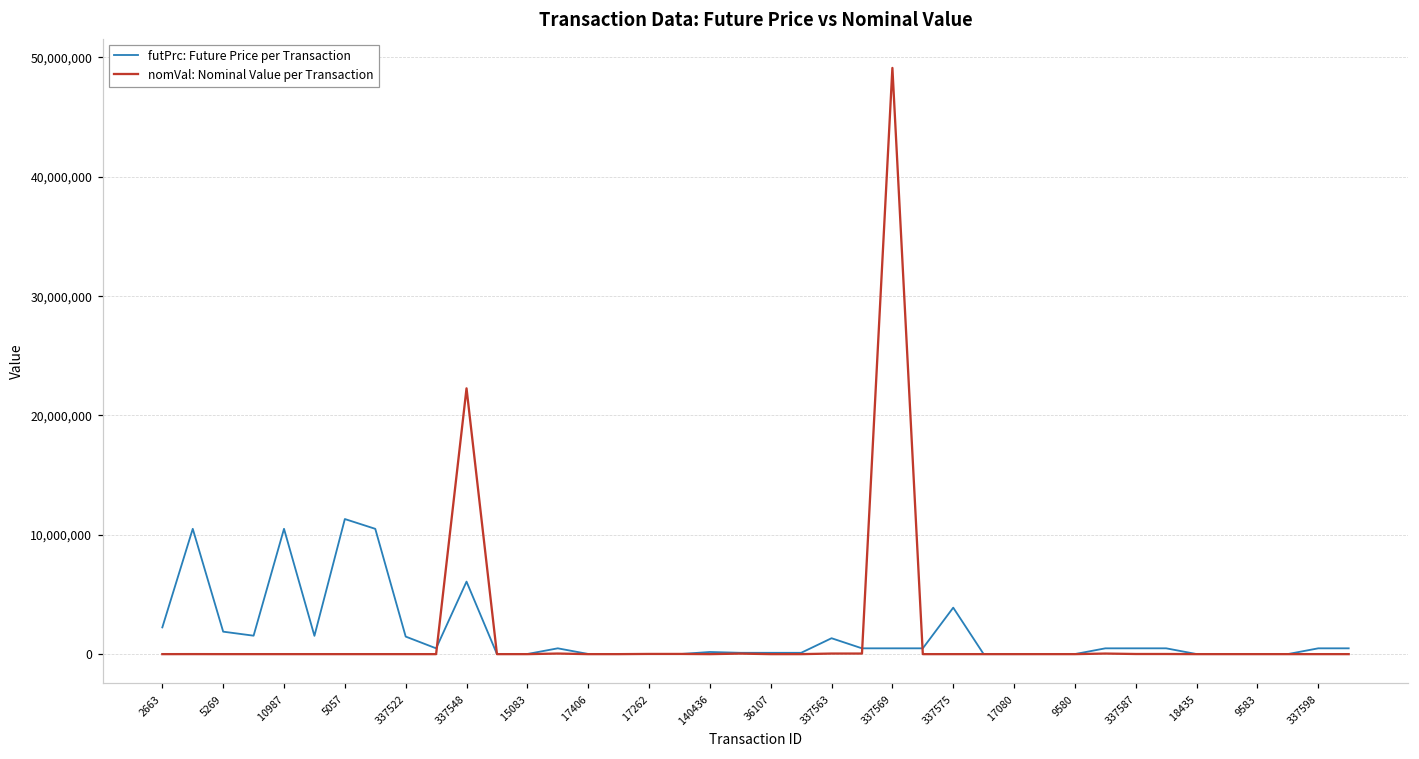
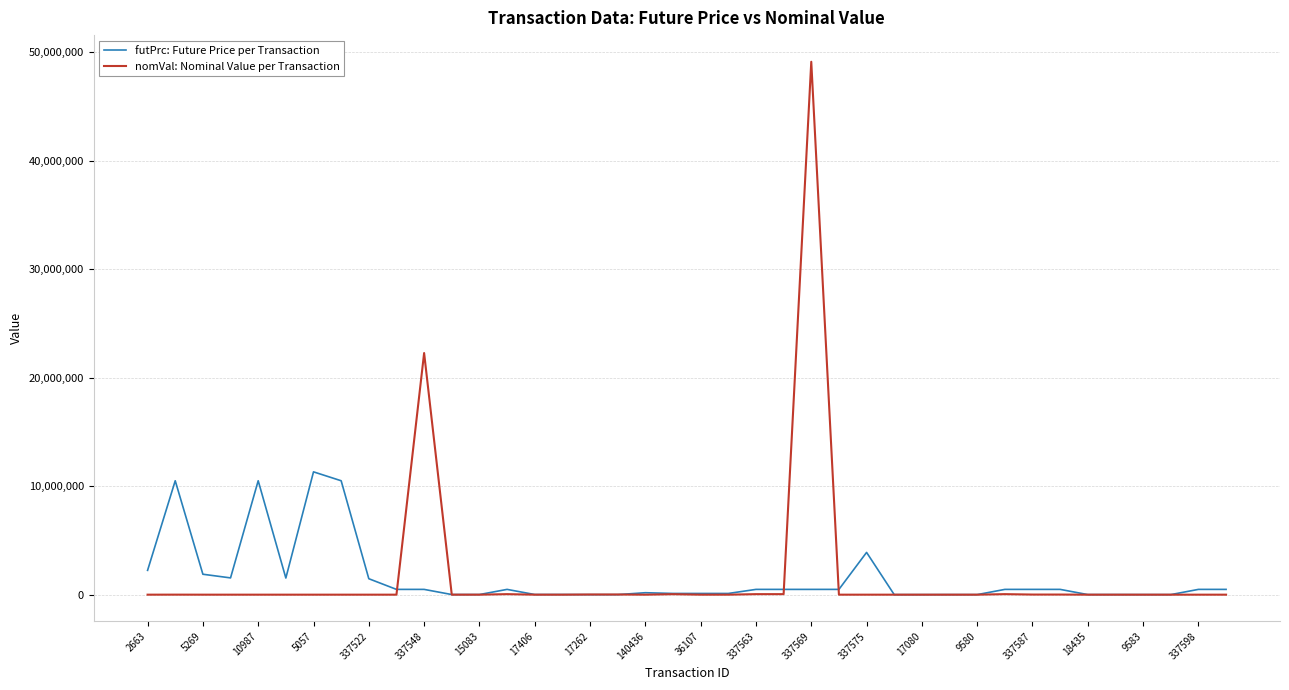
futPrc: Future Price per Transaction, 337548: 6,100,000 -> 500,000
futPrc: Future Price per Transaction, 337563: 1,300,000 -> 500,000
